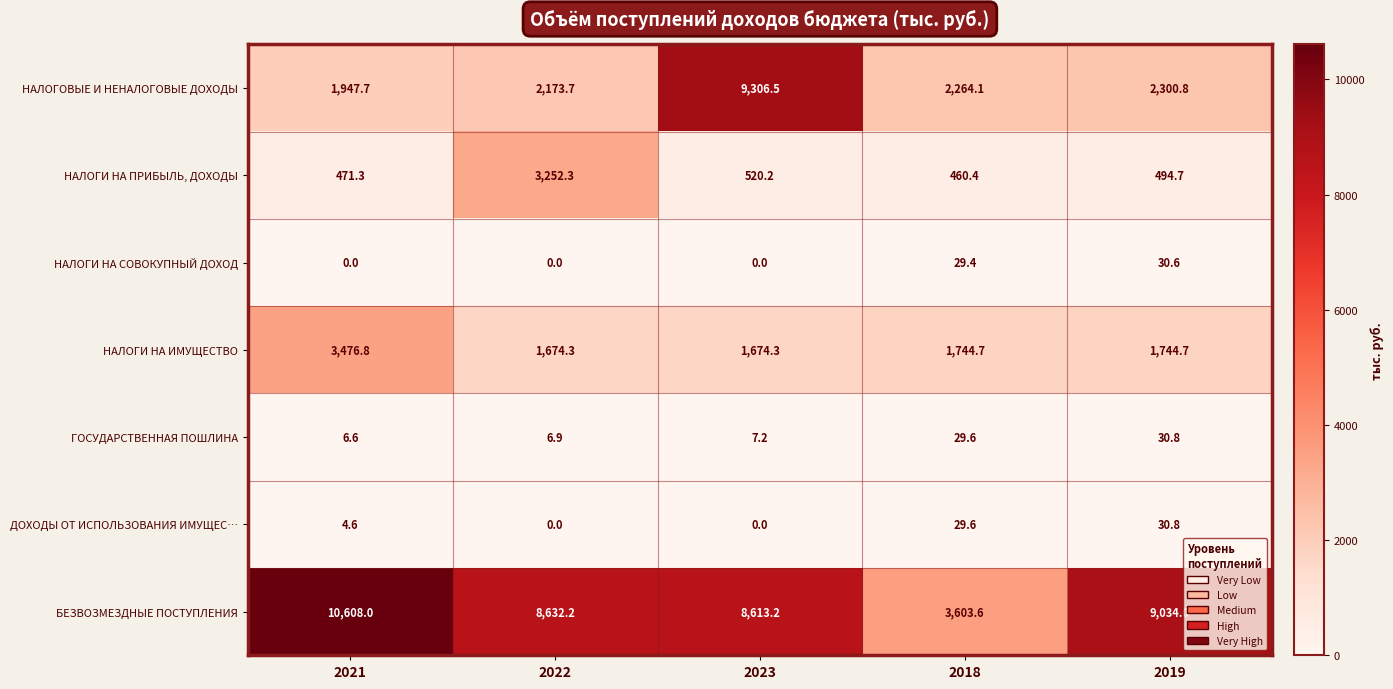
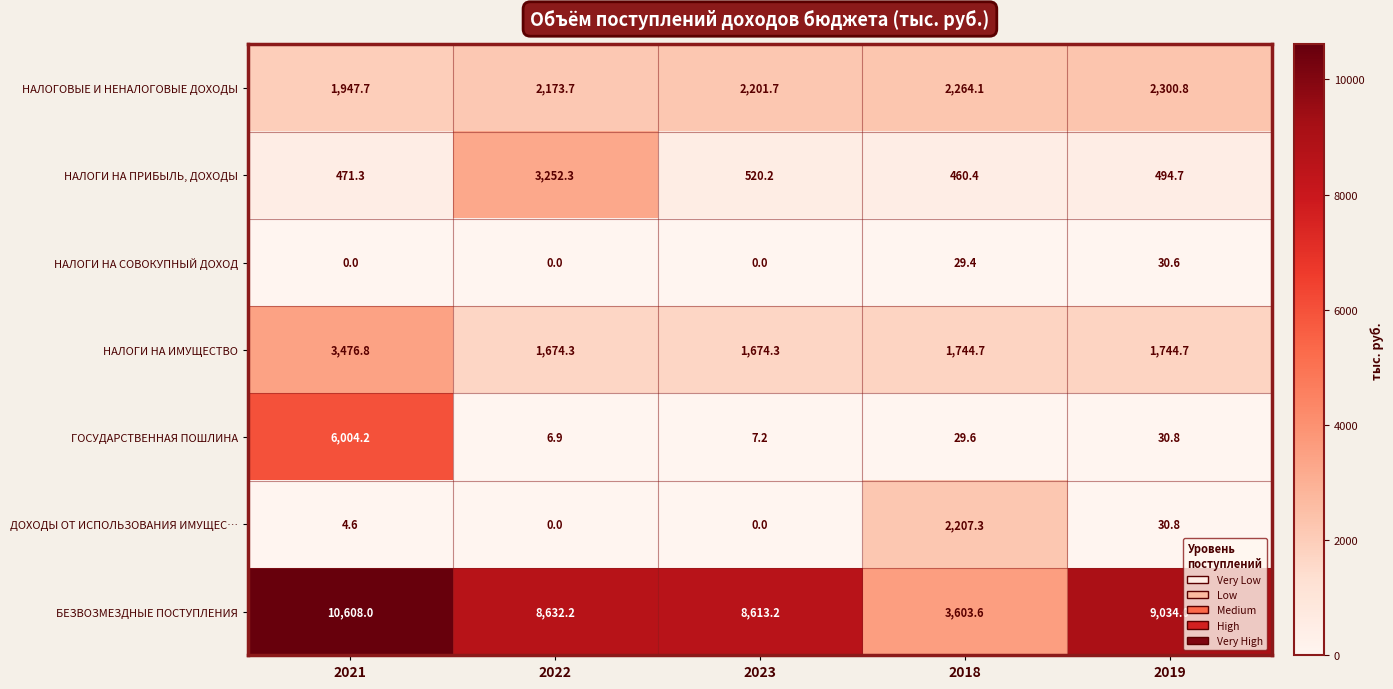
НАЛОГОВЫЕ И НЕНАЛОГОВЫЕ ДОХОДЫ, 2023: 9,306.5 -> 2,201.7
ГОСУДАРСТВЕННАЯ ПОШЛИНА, 2021: 6.6 -> 6,004.2
ДОХОДЫ ОТ ИСПОЛЬЗОВАНИЯ ИМУЩЕС…, 2018: 29.6 -> 2,207.3
